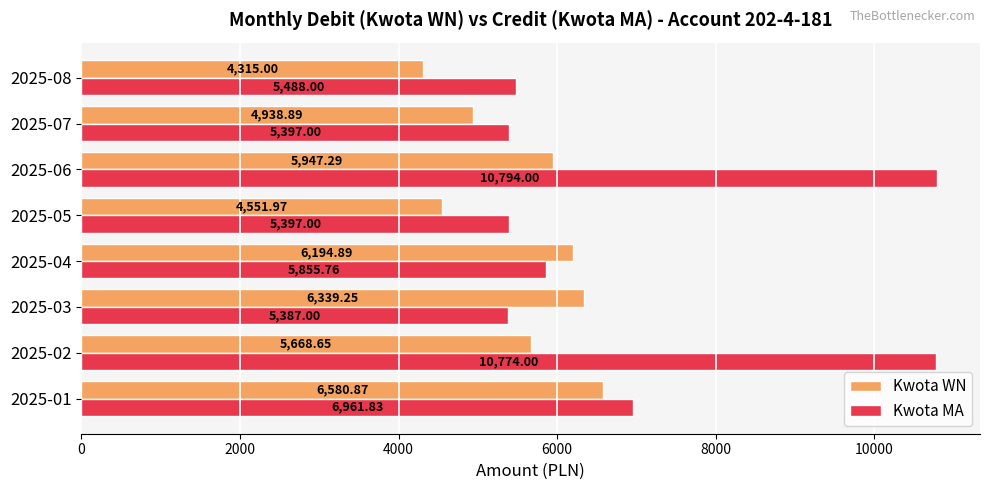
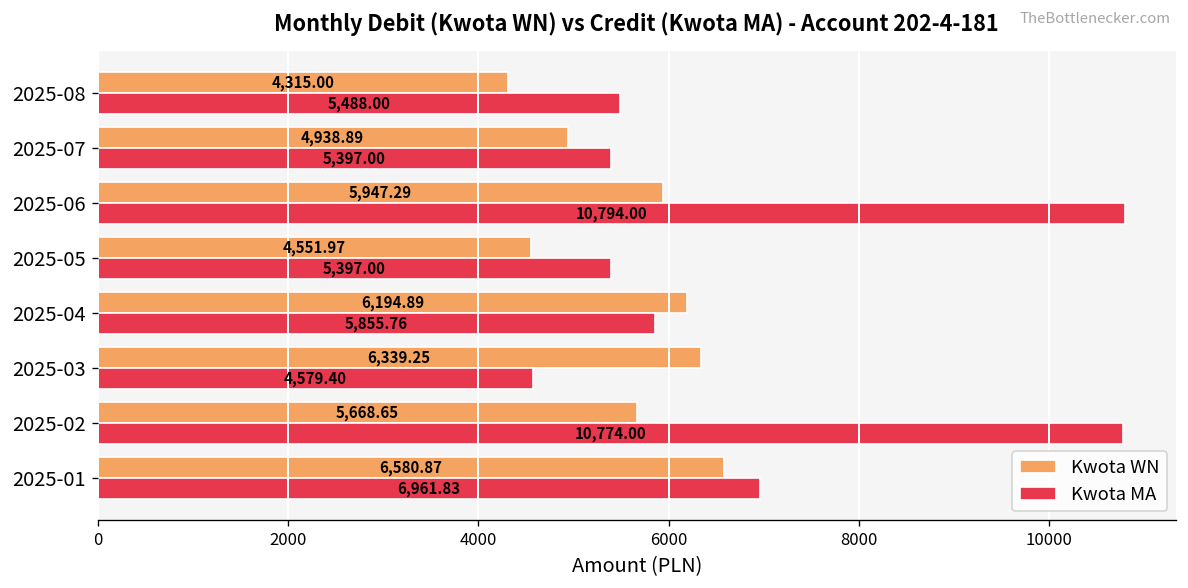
Kwota MA, 2025-03: 5,387.00 -> 4,579.40
